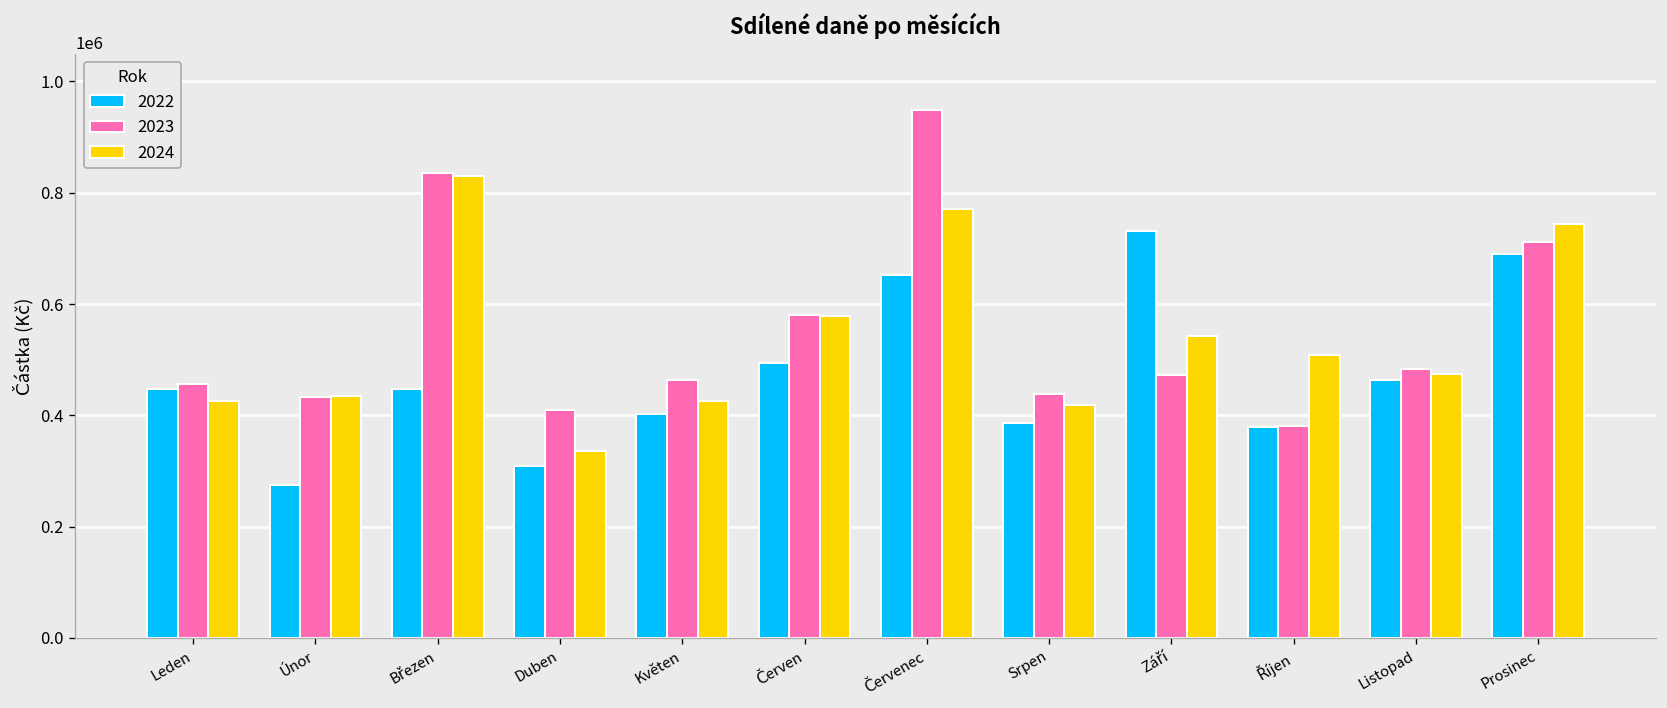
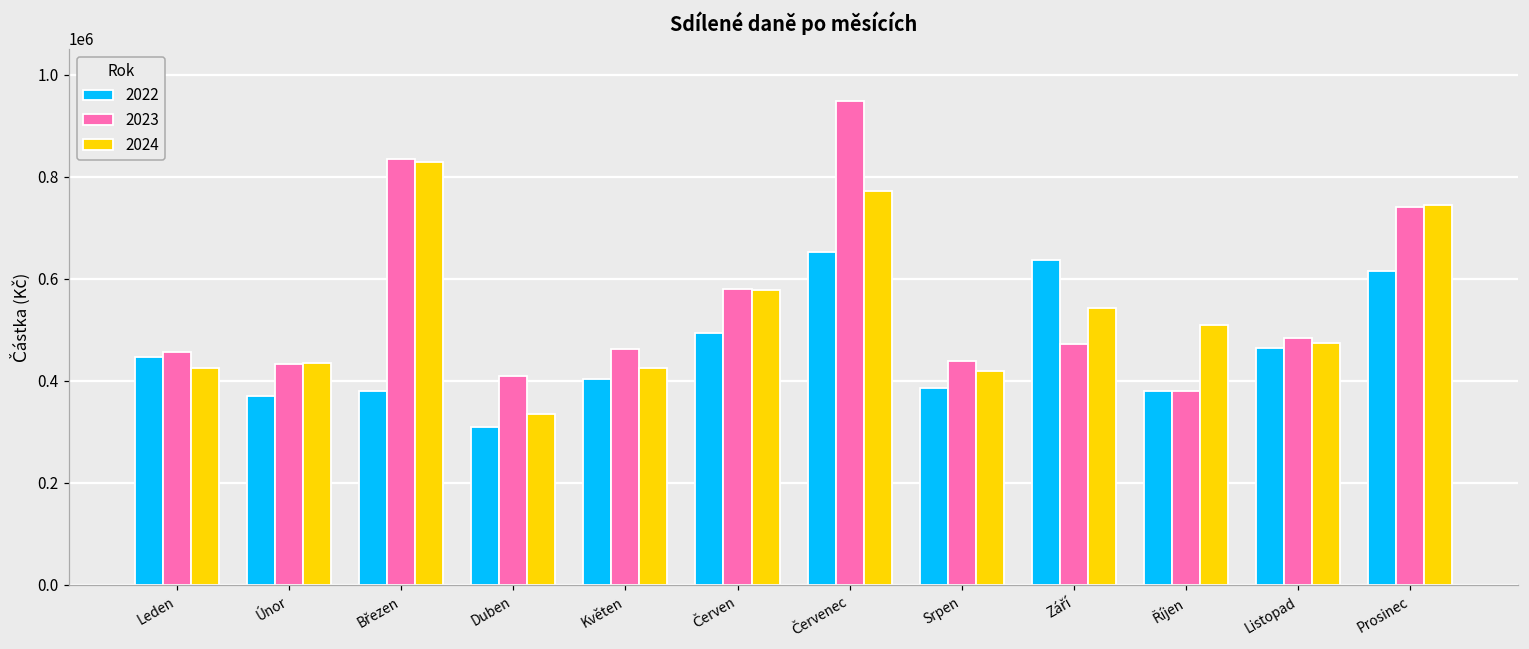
2022, Únor: 270000 -> 370000
2022, Březen: 450000 -> 380000
2022, Září: 730000 -> 640000
2022, Prosinec: 690000 -> 610000
2023, Prosinec: 710000 -> 740000
